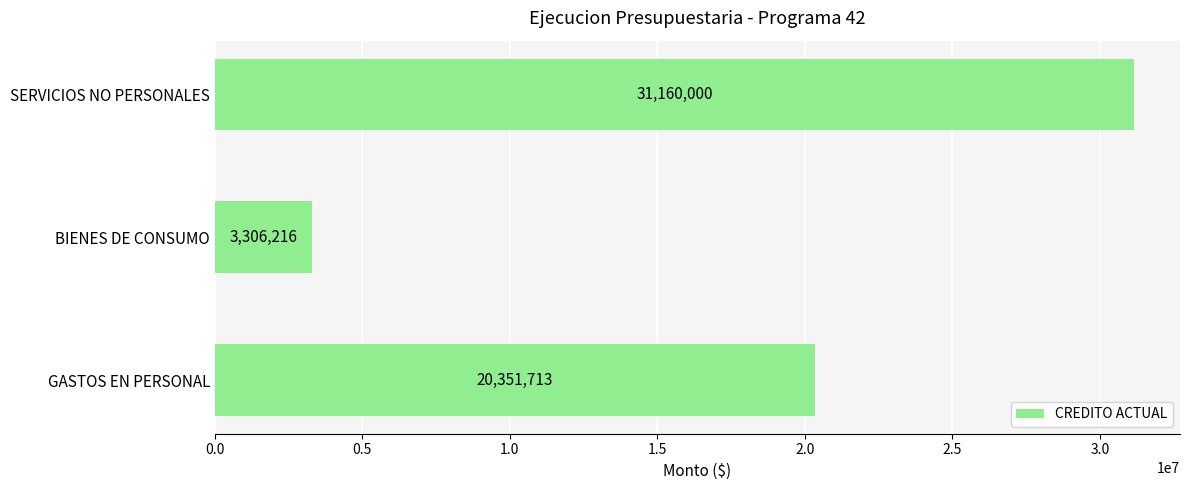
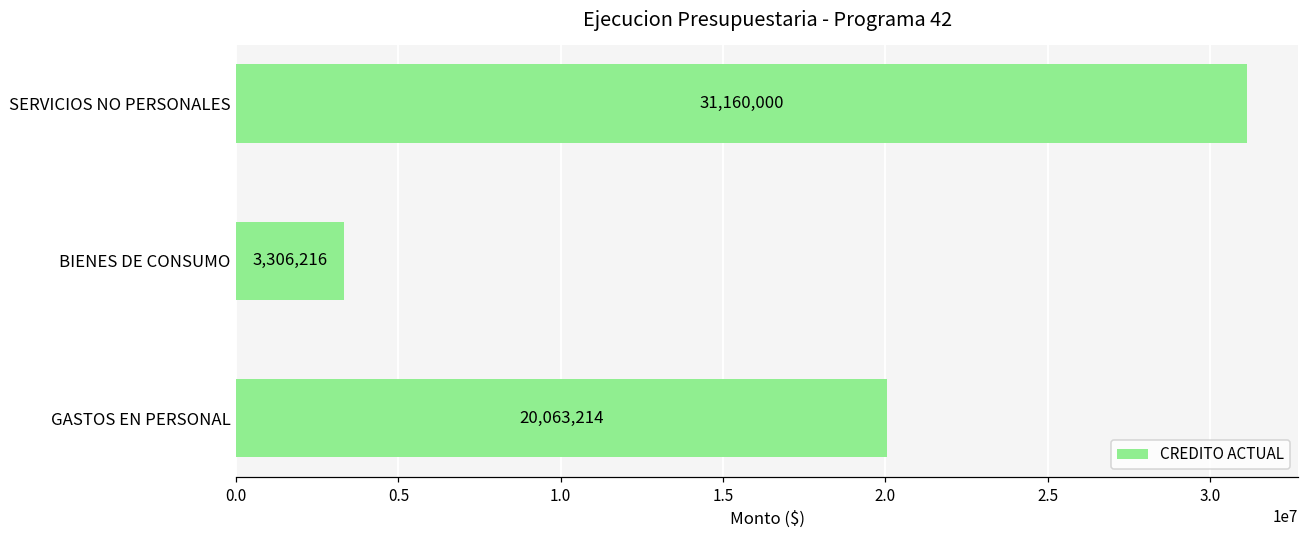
GASTOS EN PERSONAL: 20,351,713 -> 20,063,214
